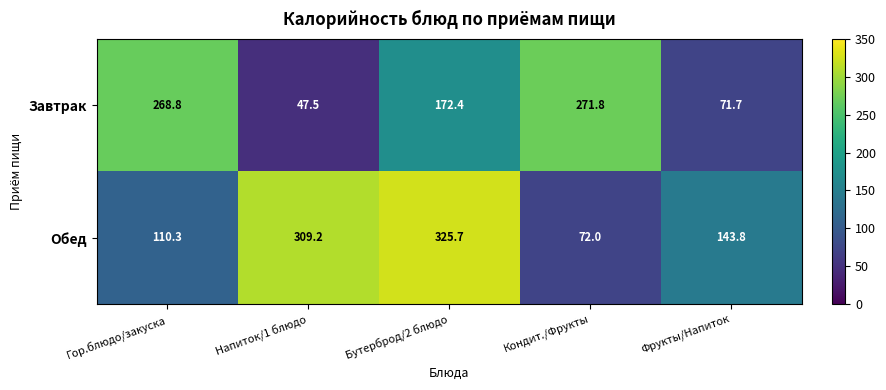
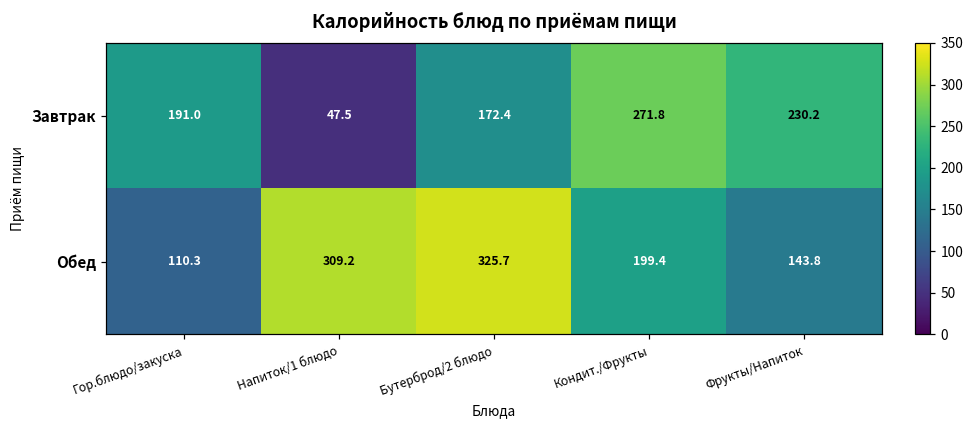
Завтрак, Гор.блюдо/закуска: 268.8 -> 191.0
Завтрак, Фрукты/Напиток: 71.7 -> 230.2
Обед, Кондит./Фрукты: 72.0 -> 199.4
